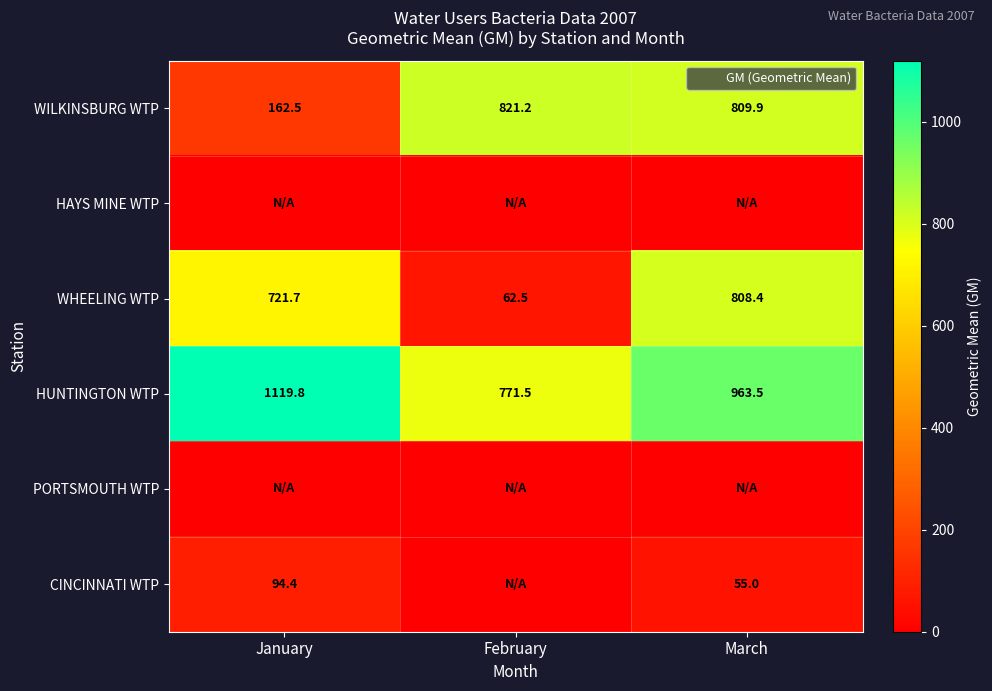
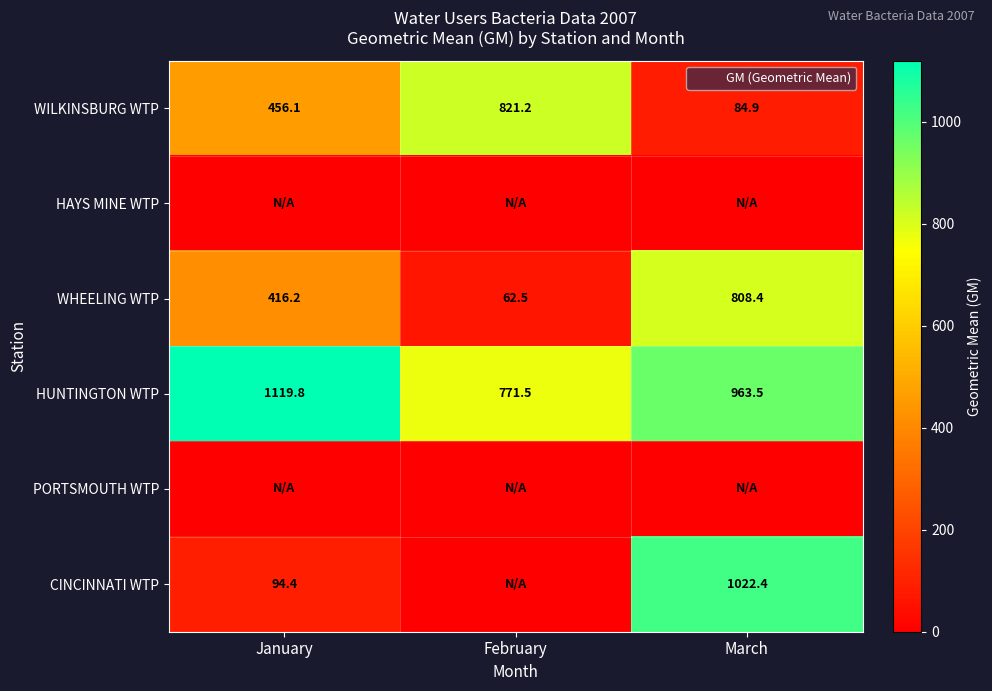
WILKINSBURG WTP, January: 162.5 -> 456.1
WILKINSBURG WTP, March: 809.9 -> 84.9
WHEELING WTP, January: 721.7 -> 416.2
CINCINNATI WTP, March: 55.0 -> 1022.4
